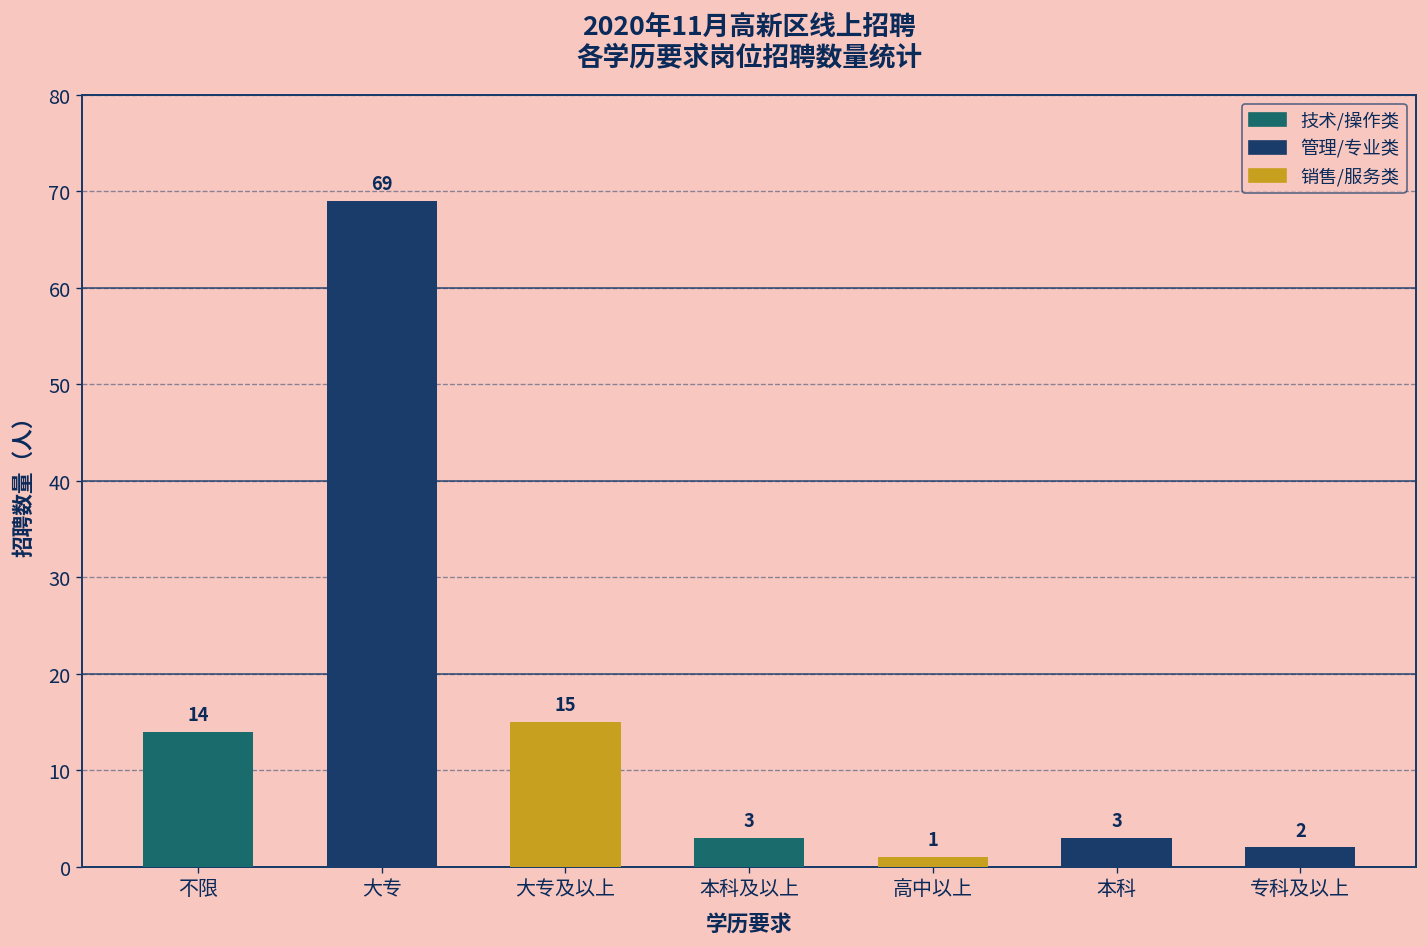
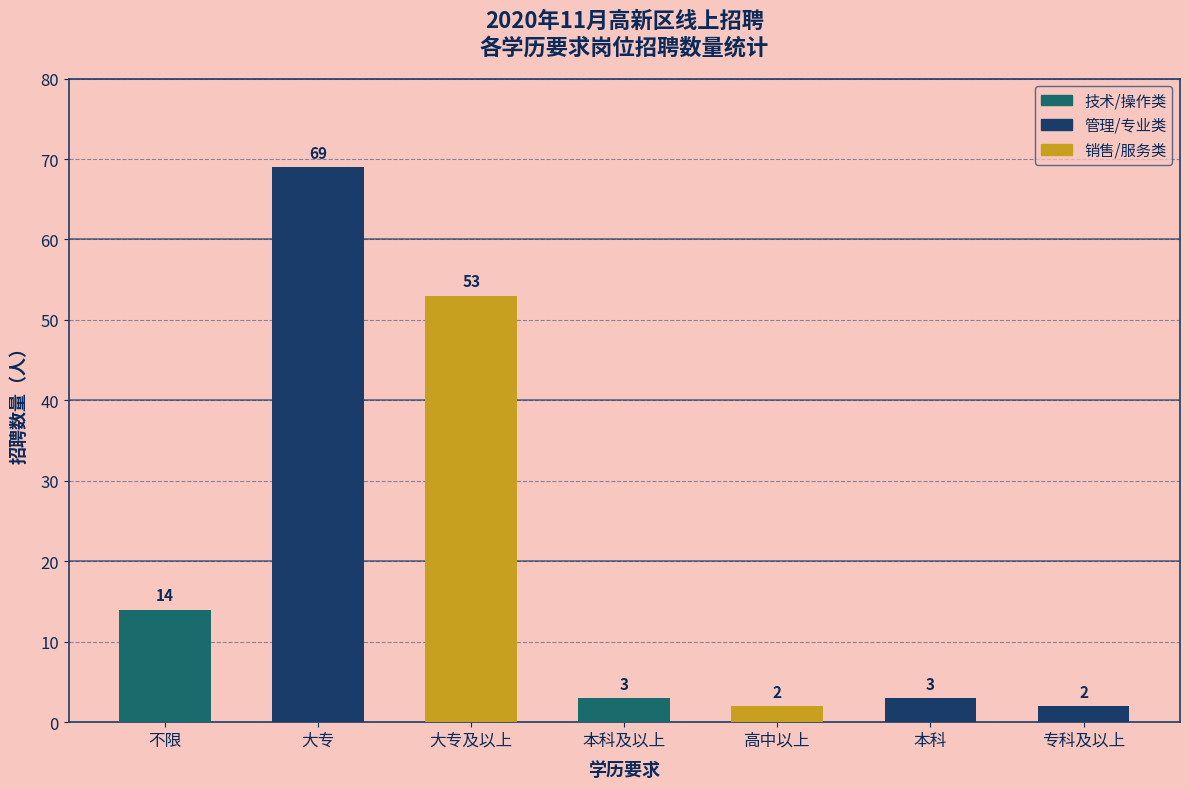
大专及以上: 15 -> 53
高中以上: 1 -> 2
